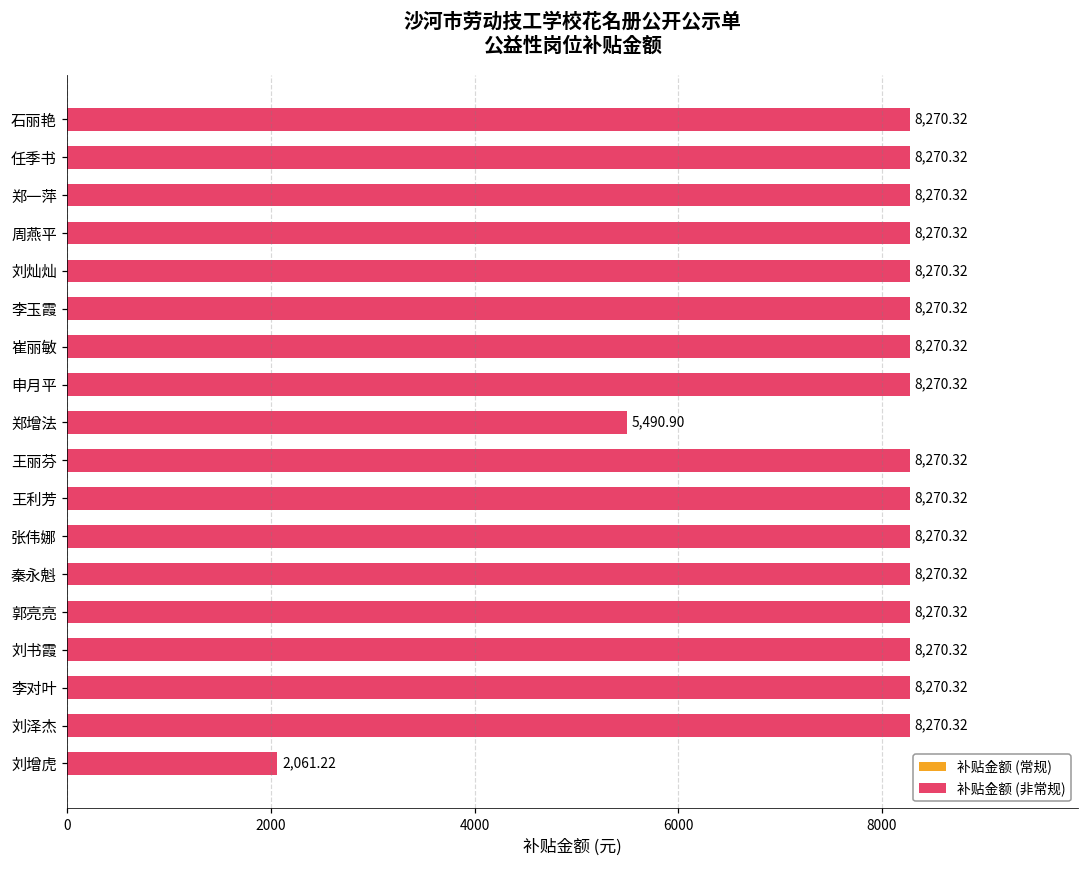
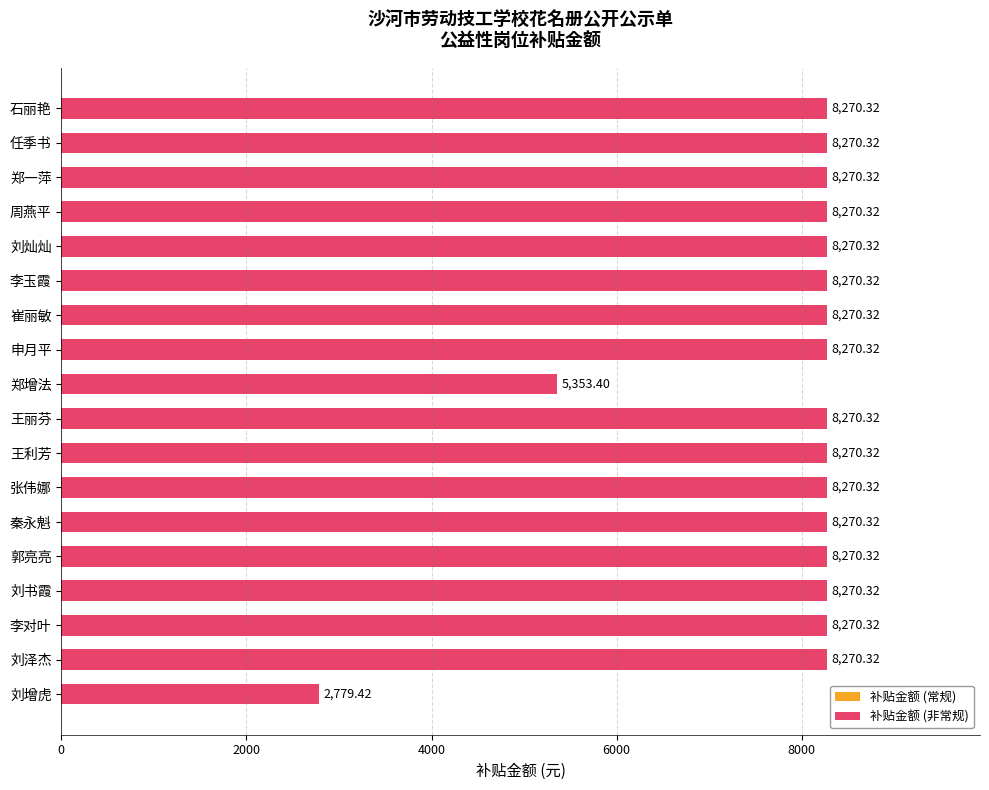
郑增法: 5,490.90 -> 5,353.40
刘增虎: 2,061.22 -> 2,779.42
